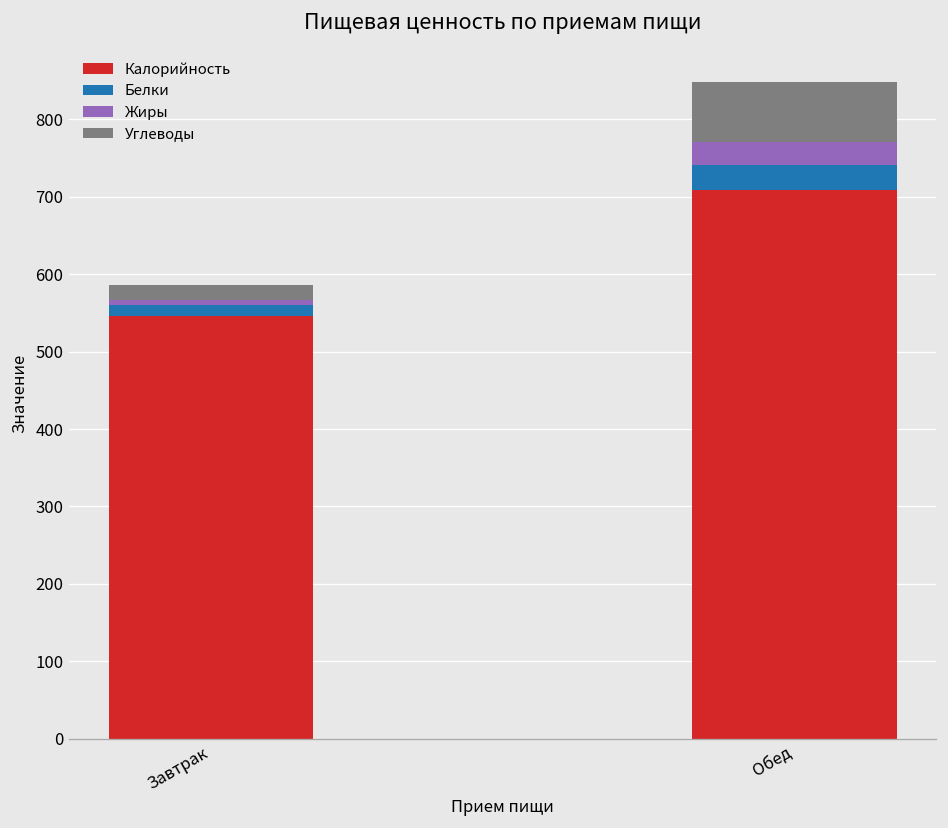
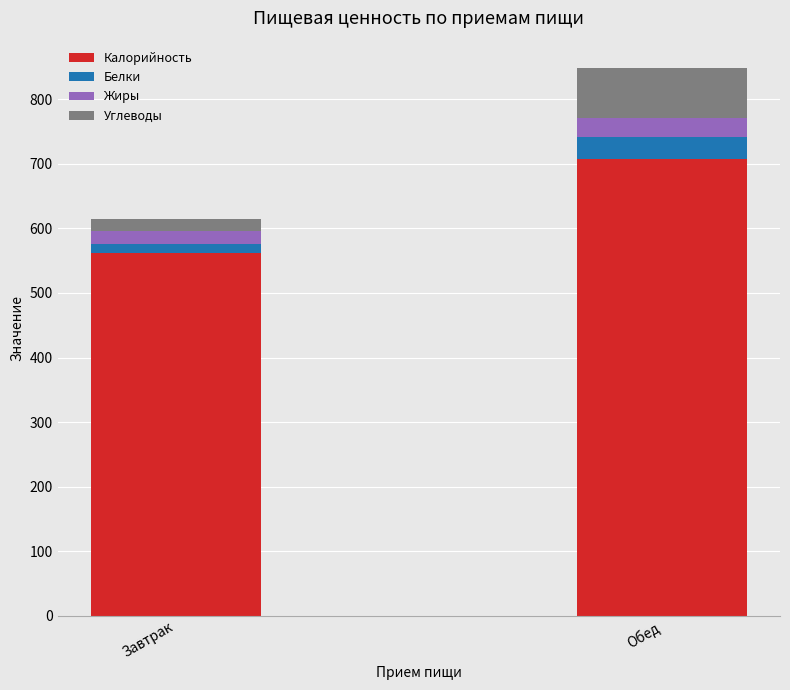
Калорийность, Завтрак: 550 -> 560
Жиры, Завтрак: 10 -> 20
